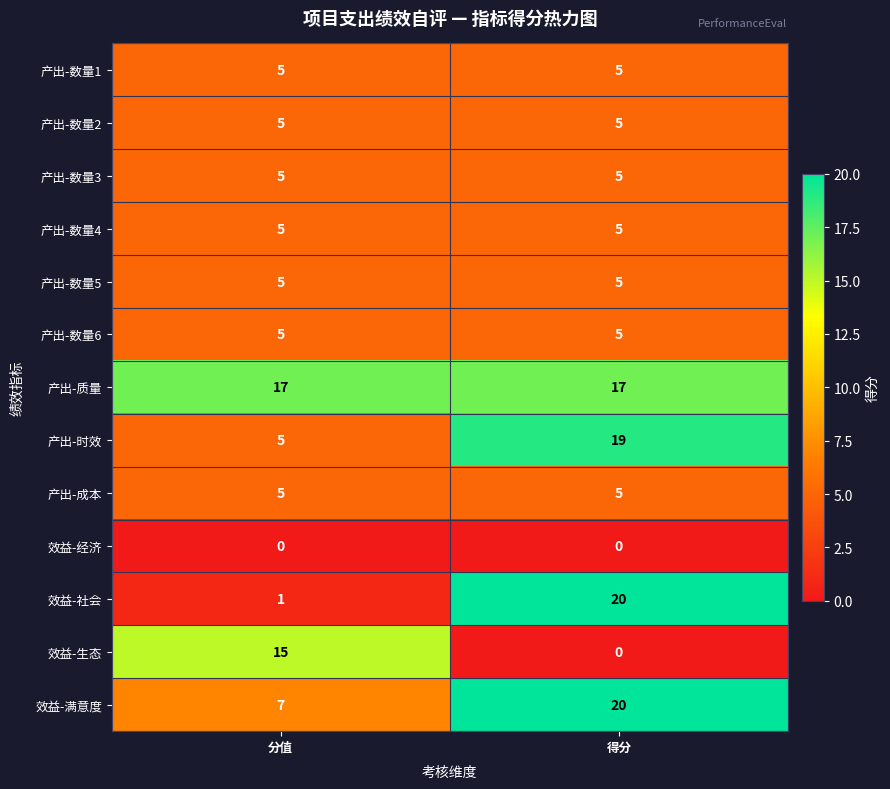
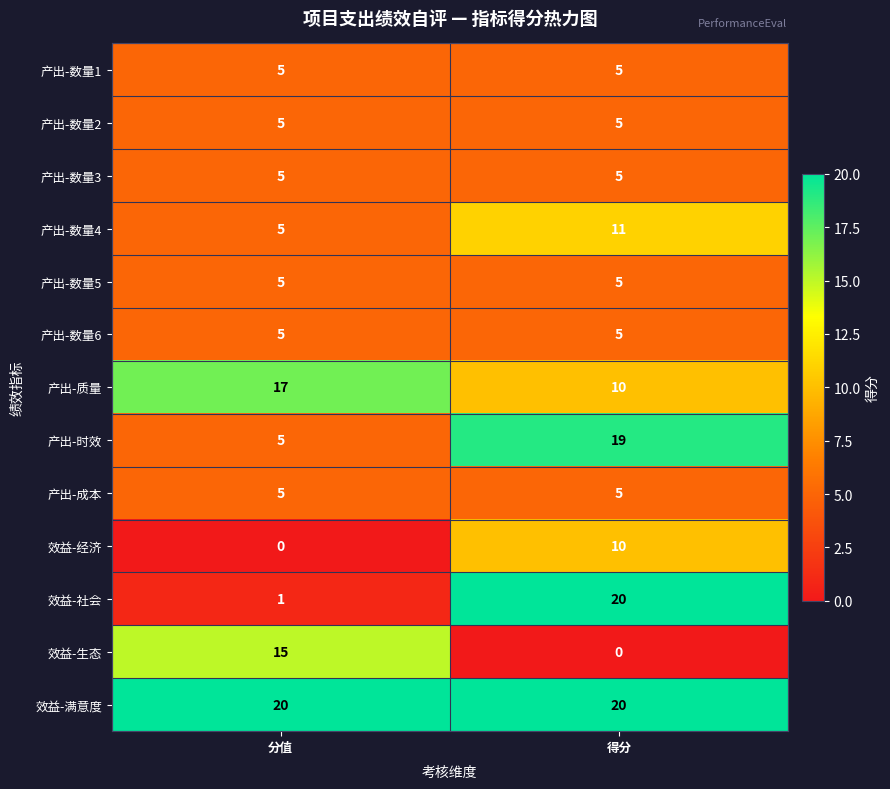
产出-数量4, 得分: 5 -> 11
产出-质量, 得分: 17 -> 10
效益-经济, 得分: 0 -> 10
效益-满意度, 分值: 7 -> 20
